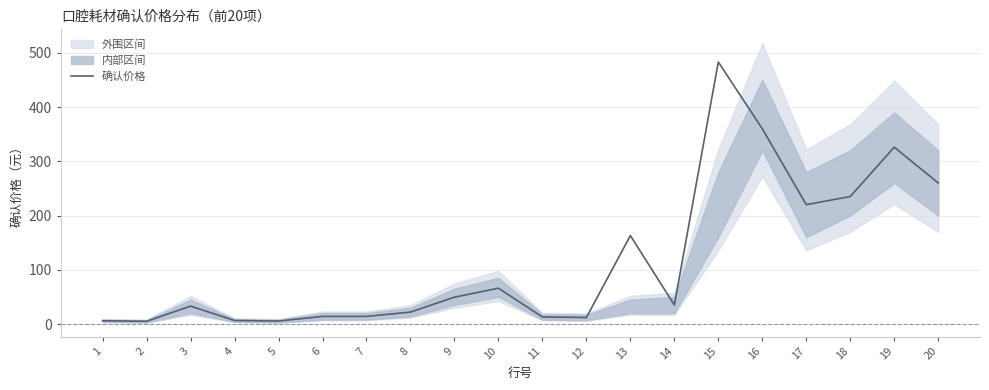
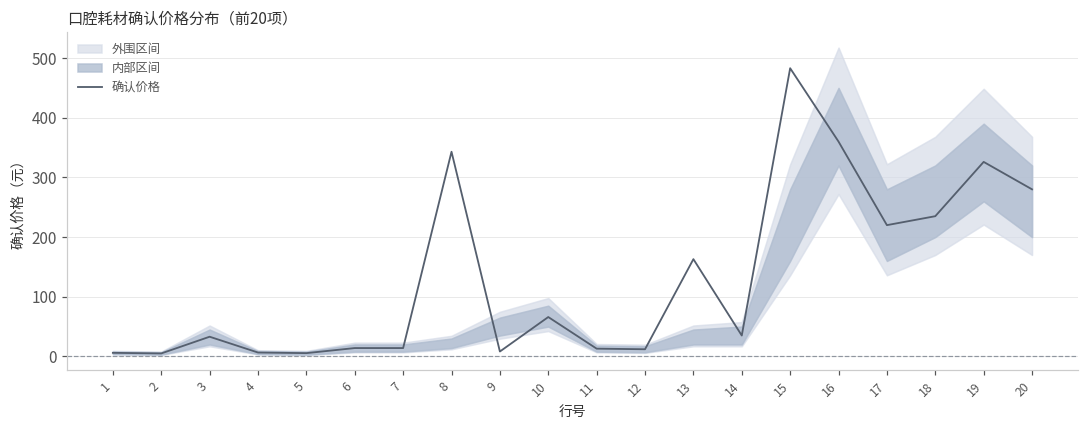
确认价格, 8: 20 -> 340
确认价格, 9: 50 -> 10
确认价格, 20: 260 -> 280
